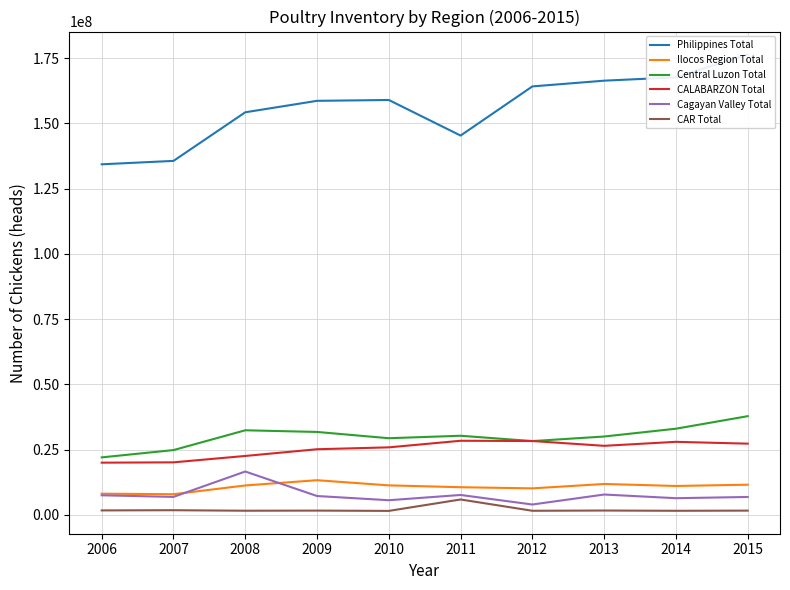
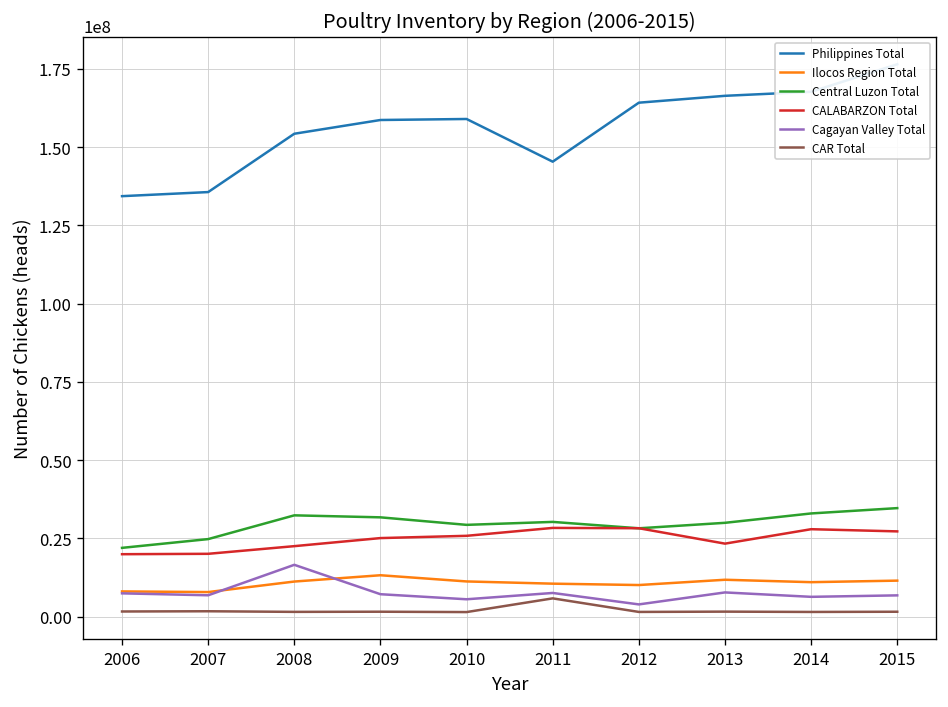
CALABARZON Total, 2013: 26000000 -> 23000000
Central Luzon Total, 2015: 38000000 -> 35000000
